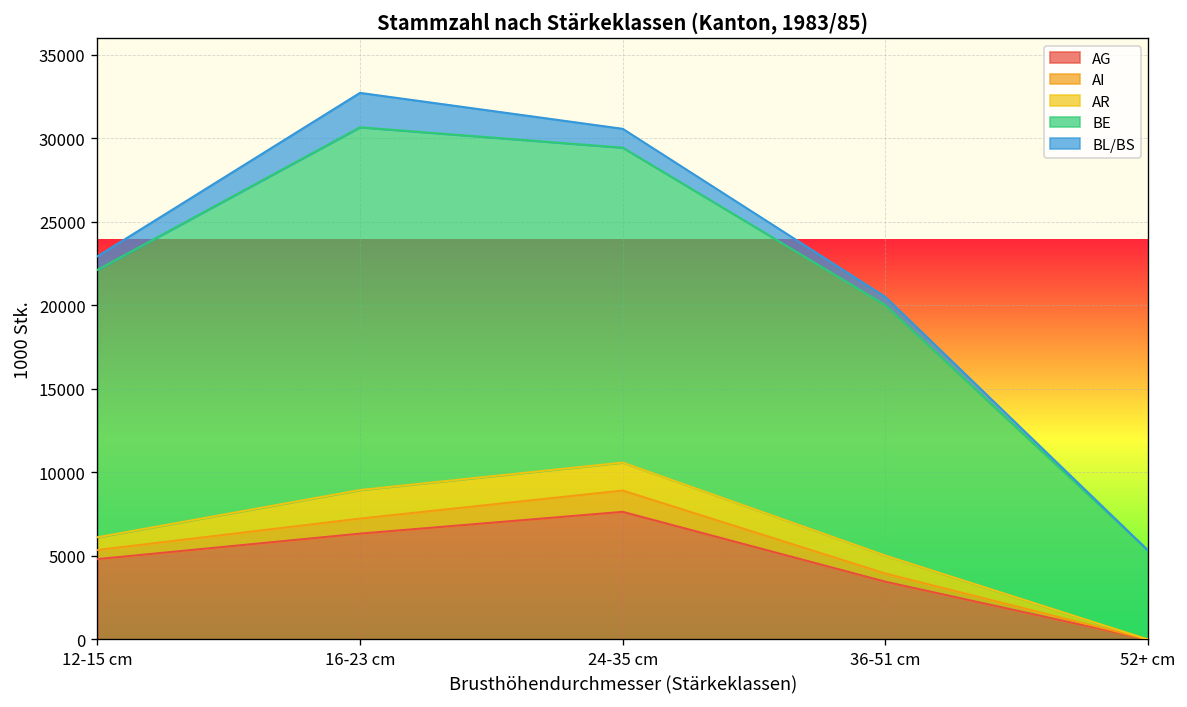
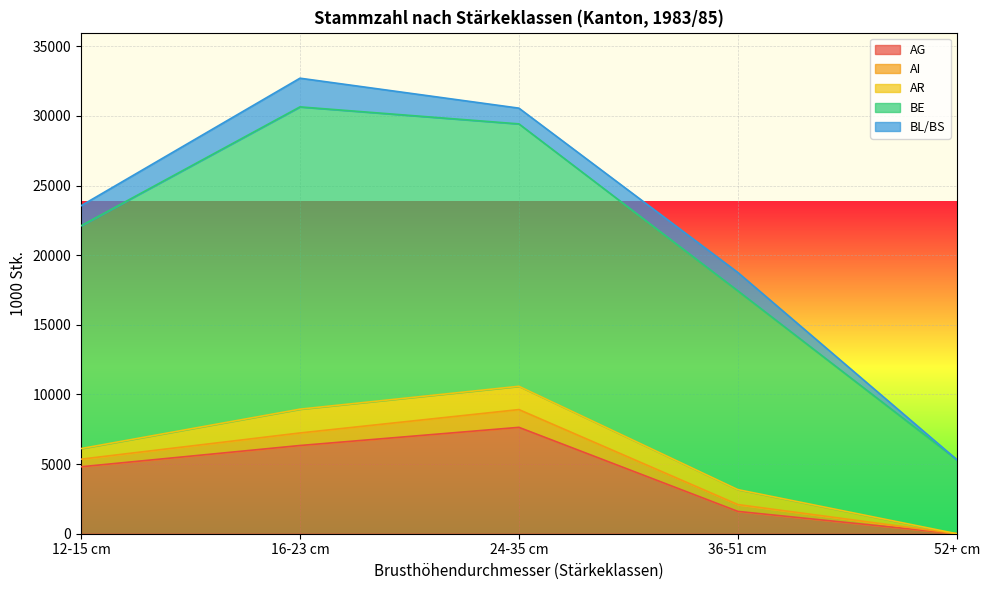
BL/BS, 12-15 cm: 800 -> 1400
AG, 36-51 cm: 3500 -> 1600
BE, 36-51 cm: 15000 -> 14300
BL/BS, 36-51 cm: 500 -> 1300
